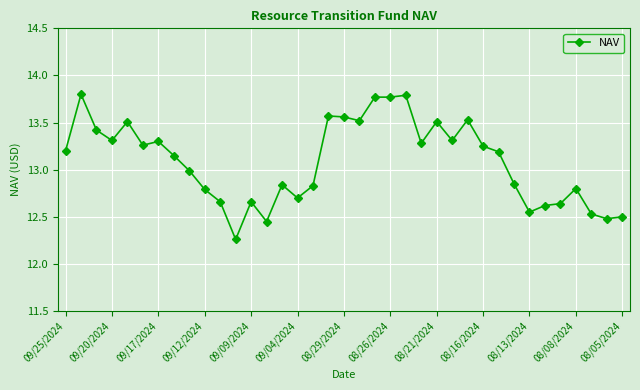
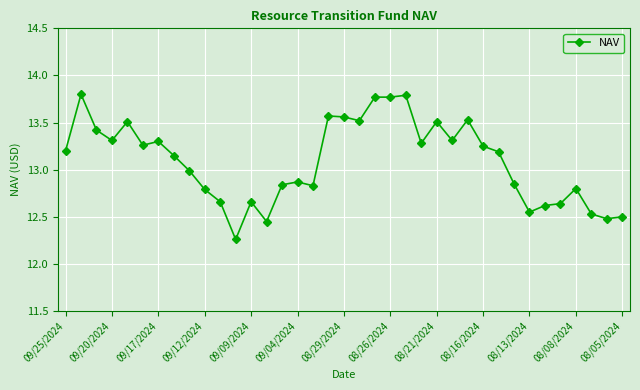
09/04/2024: 12.7 -> 12.9
